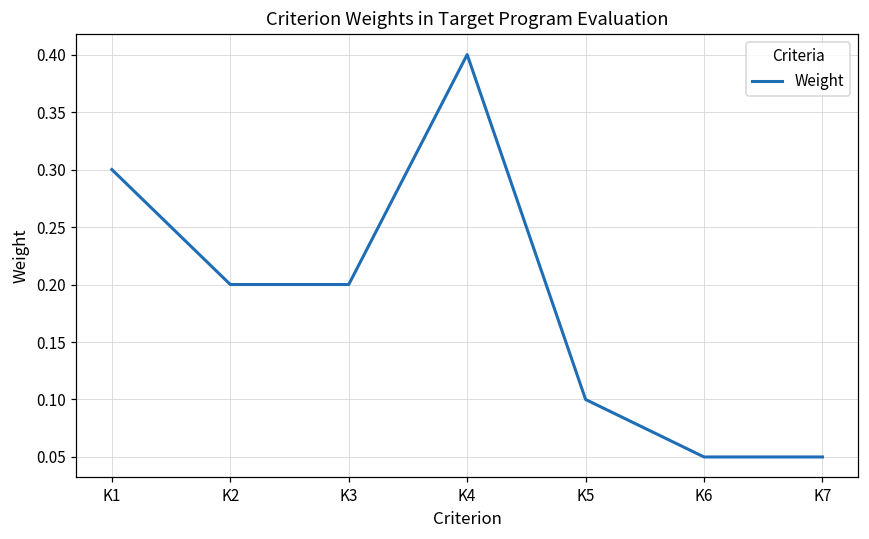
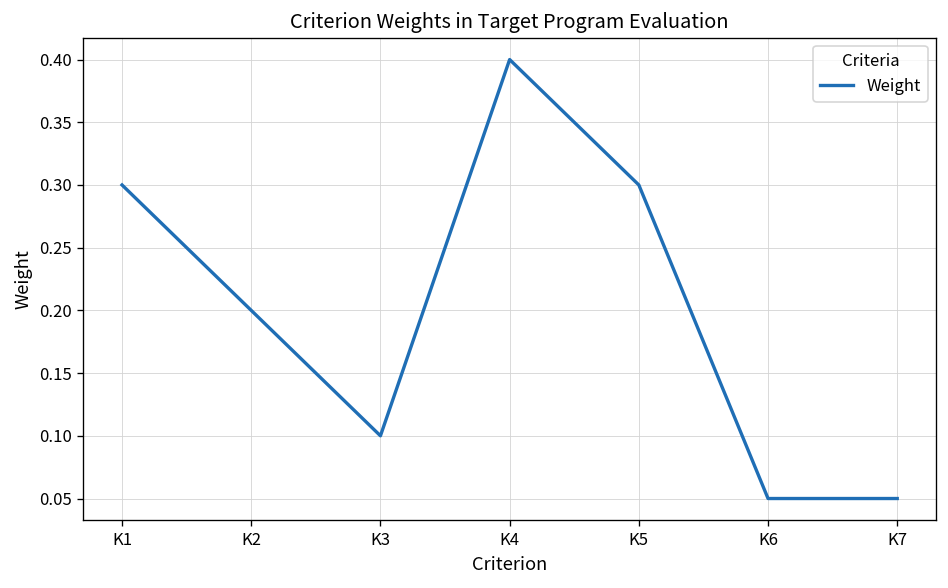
K3: 0.2 -> 0.1
K5: 0.1 -> 0.3
